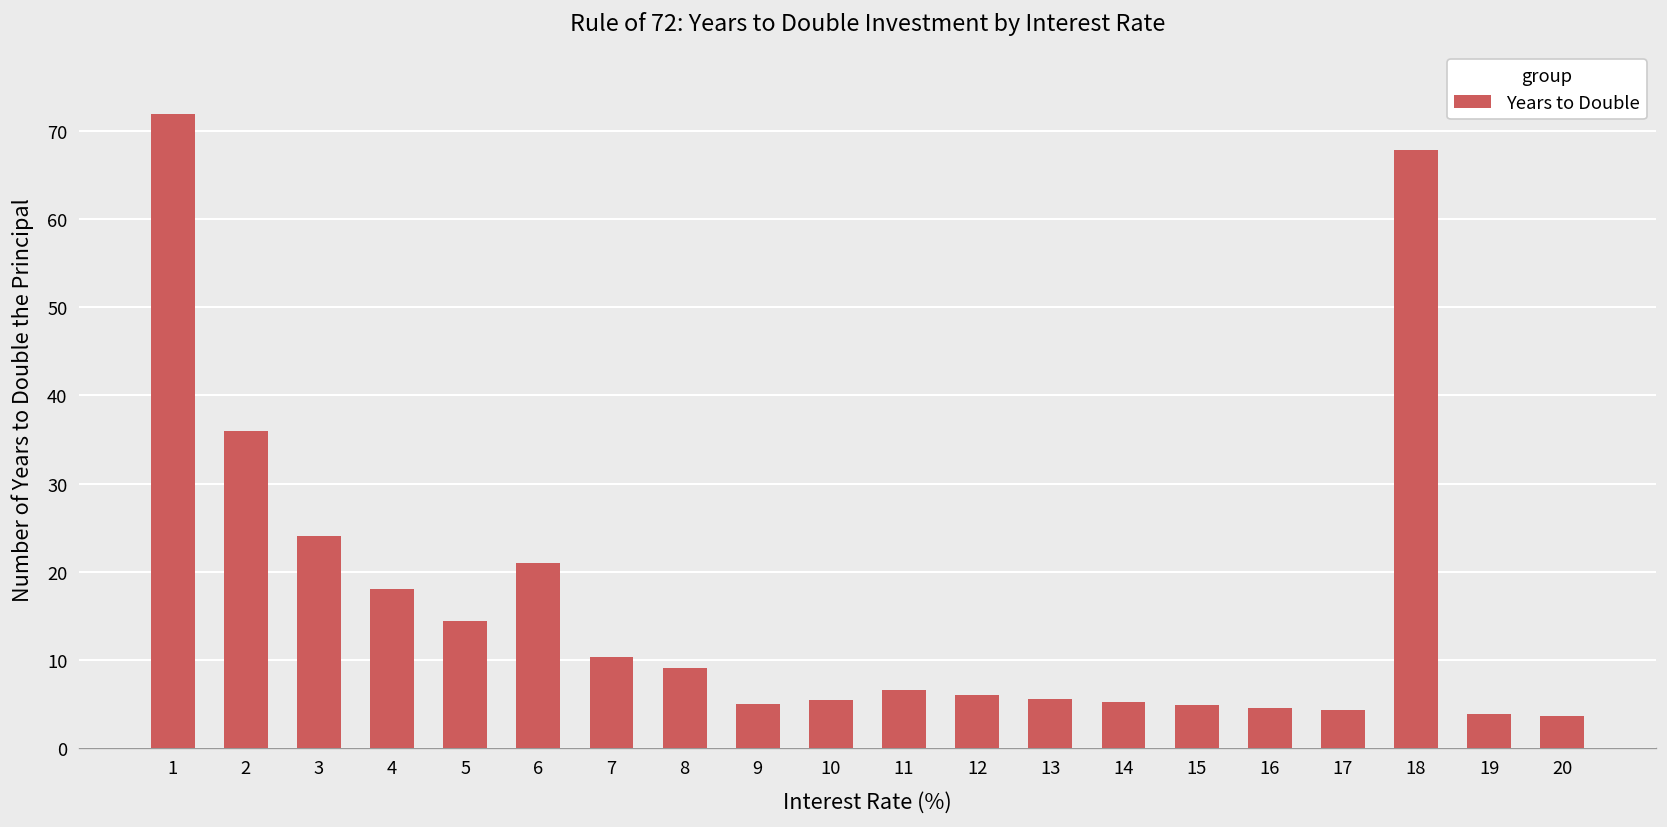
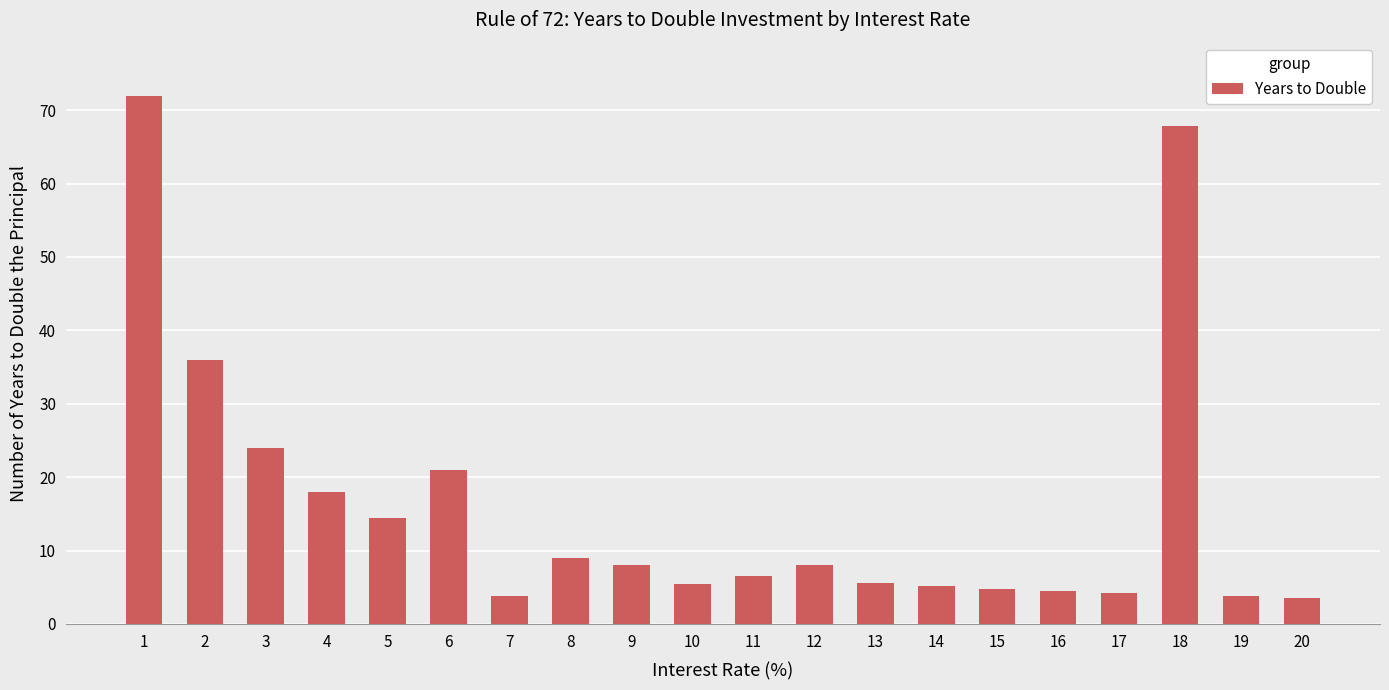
7: 10 -> 4
9: 5 -> 8
12: 6 -> 8
